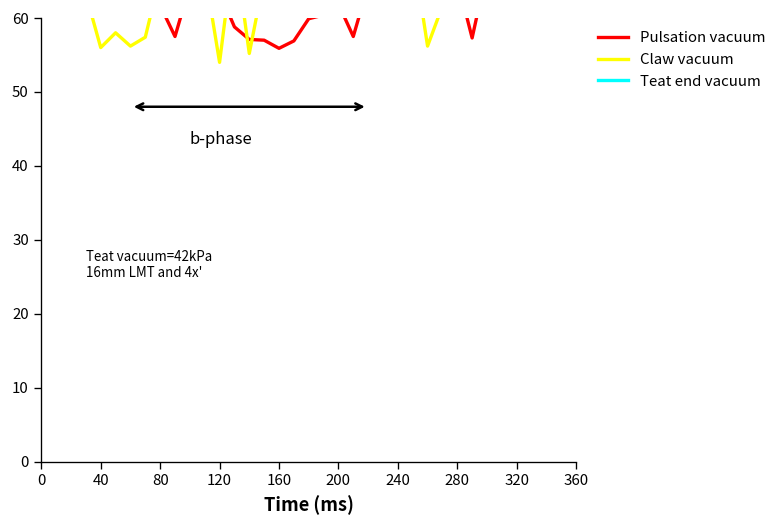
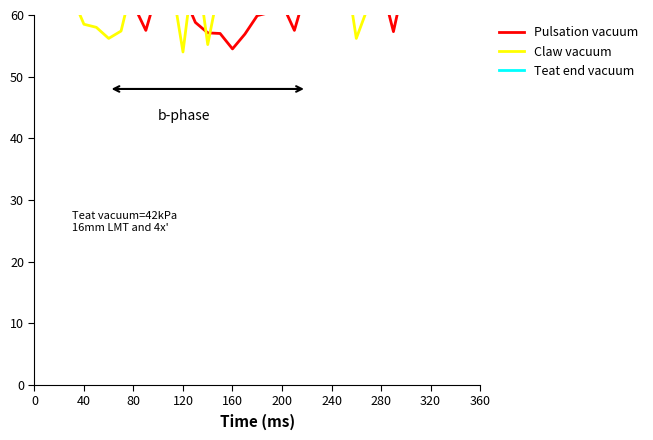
Claw vacuum, 40: 56 -> 59
Pulsation vacuum, 160: 56 -> 55
